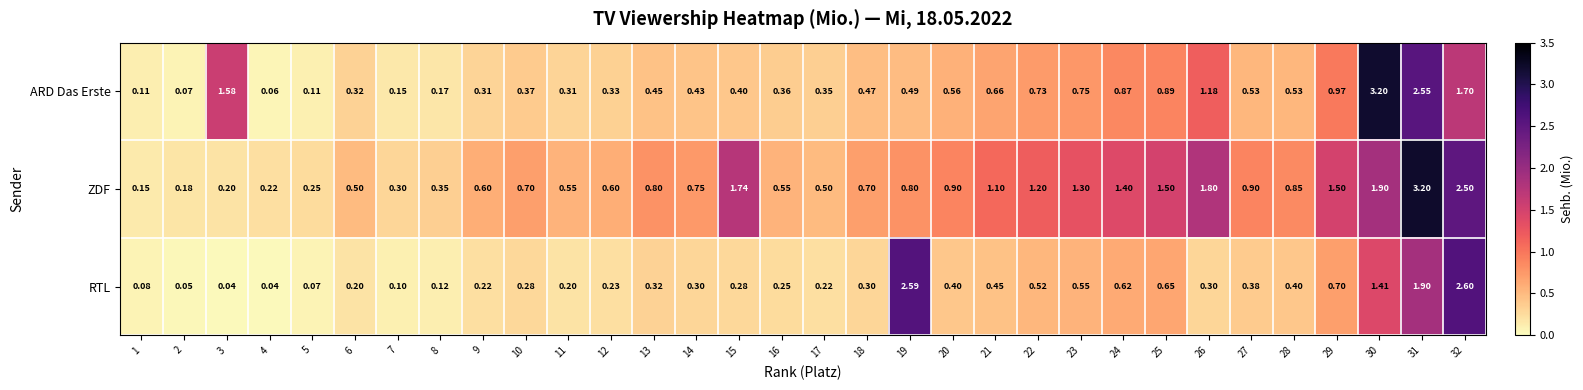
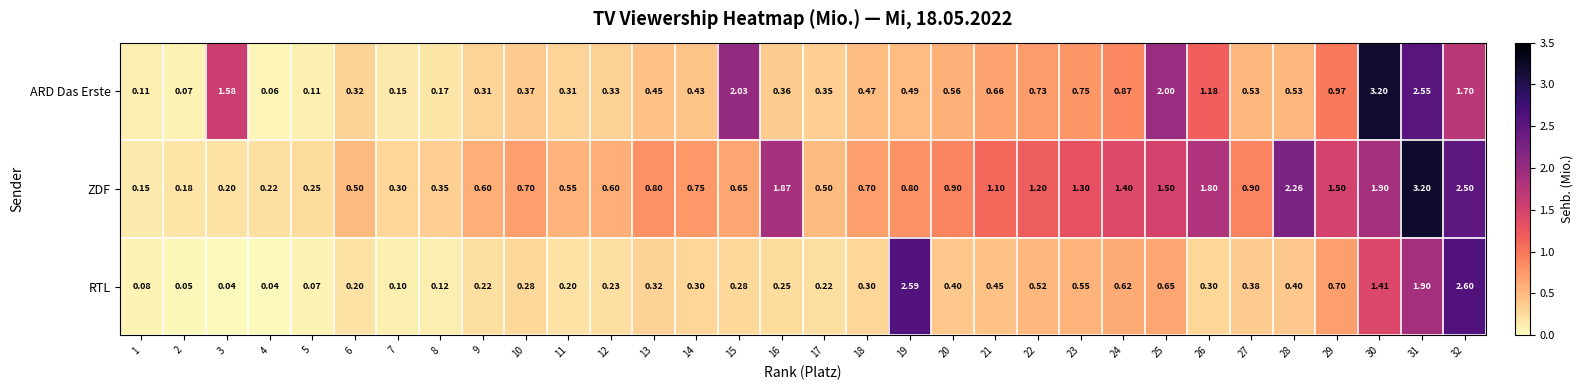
ARD Das Erste, 15: 0.40 -> 2.03
ARD Das Erste, 25: 0.89 -> 2.00
ZDF, 15: 1.74 -> 0.65
ZDF, 16: 0.55 -> 1.87
ZDF, 28: 0.85 -> 2.26
